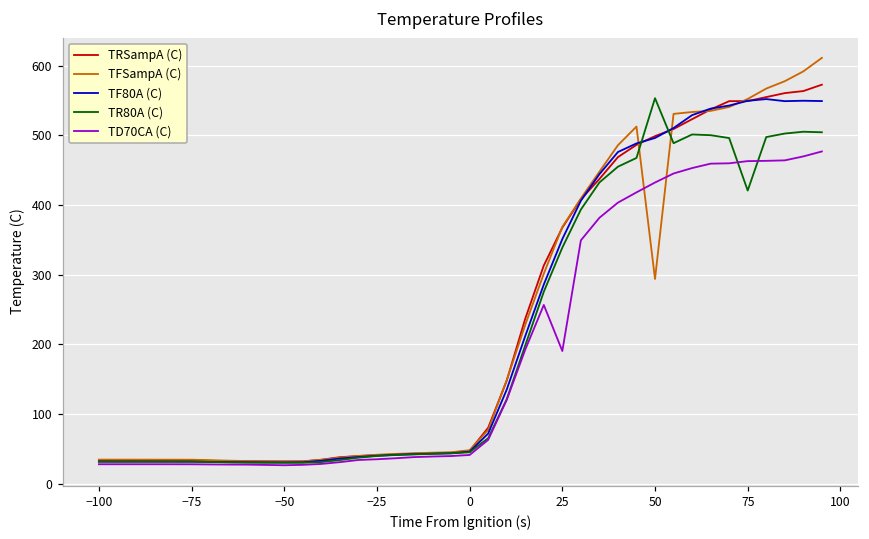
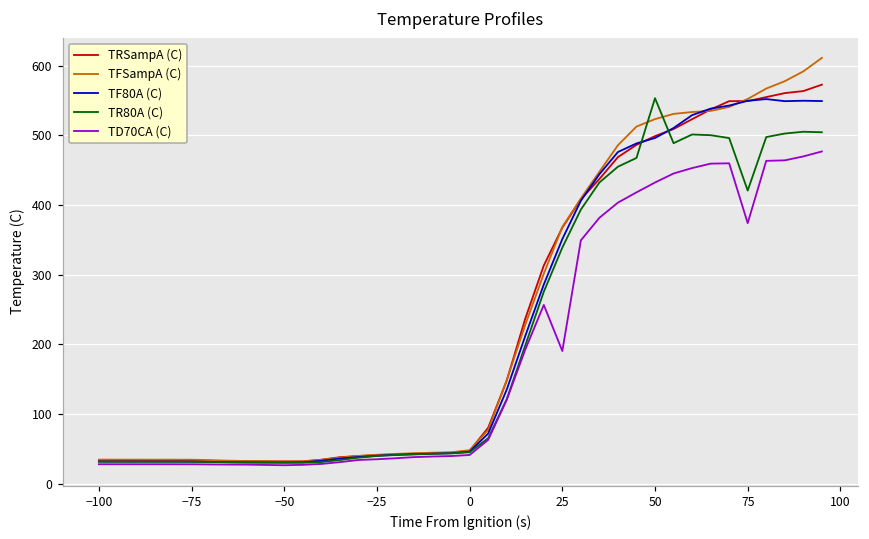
TFSampA (C), 50: 290 -> 520
TD70CA (C), 75: 460 -> 370
